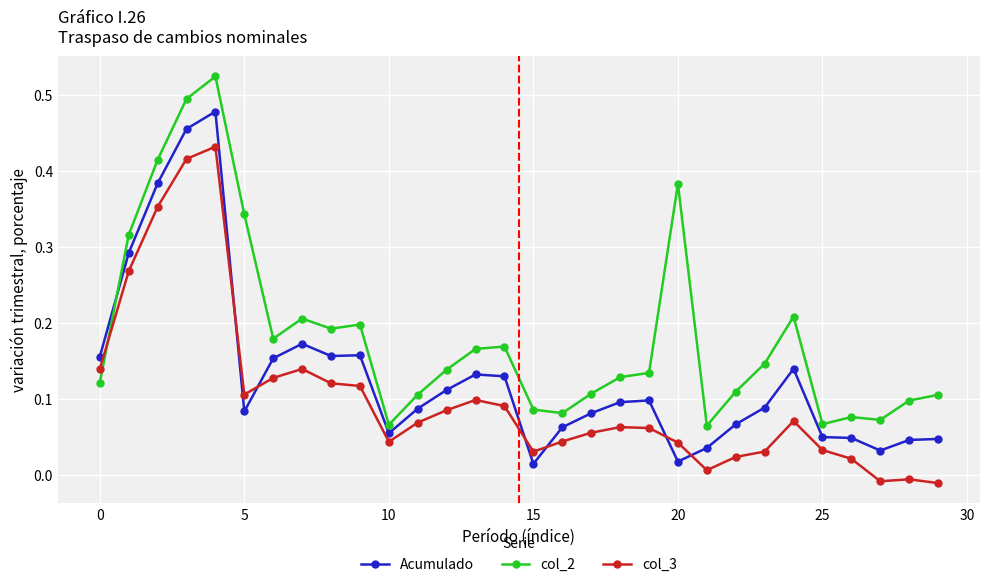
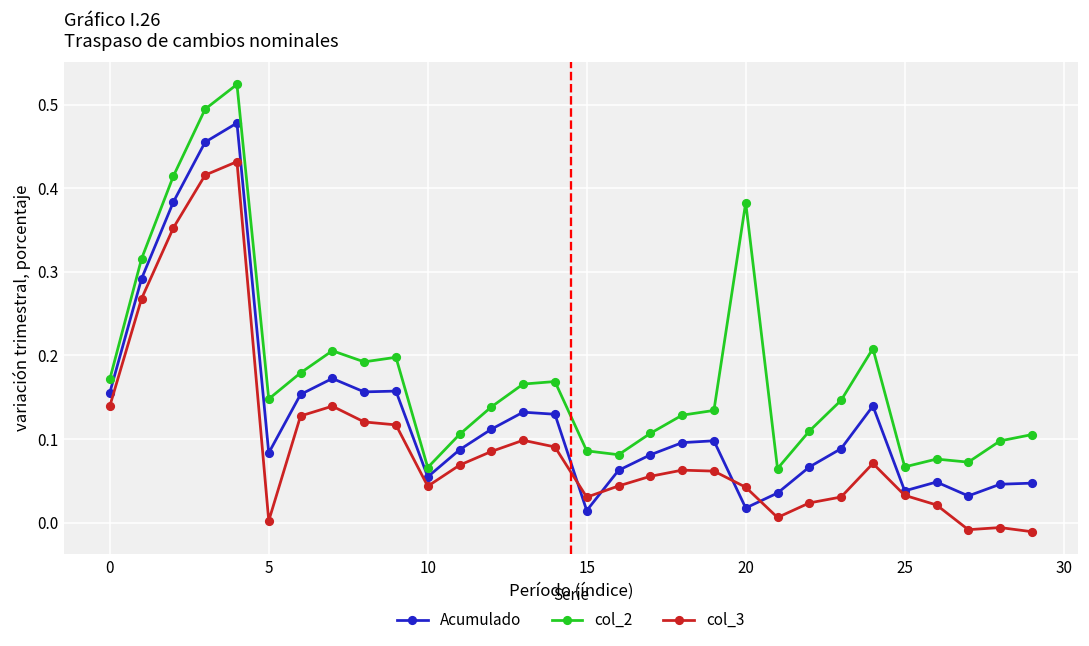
col_2, 0: 0.12 -> 0.17
col_2, 5: 0.34 -> 0.15
col_3, 5: 0.11 -> 0.00
Acumulado, 25: 0.05 -> 0.04
